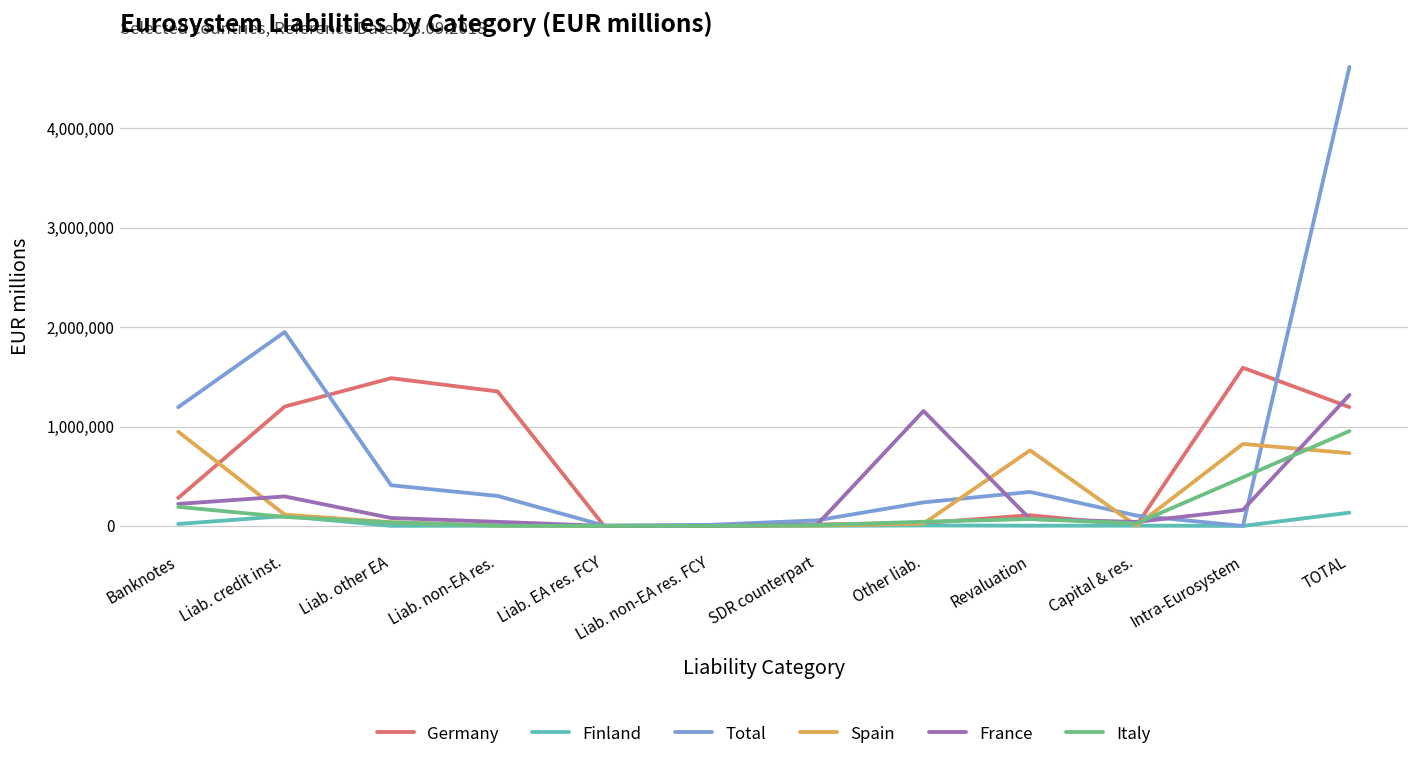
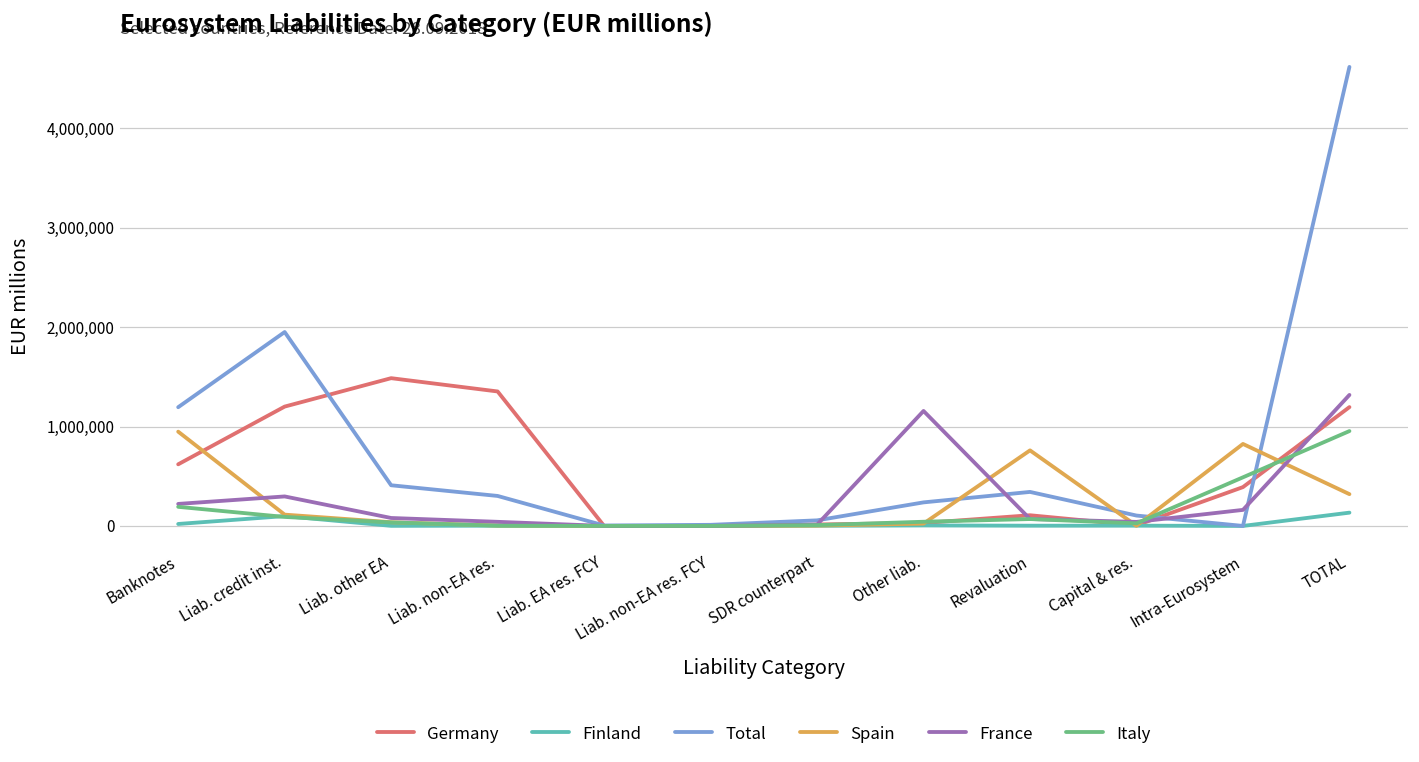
Germany, Banknotes: 300,000 -> 600,000
Germany, Intra-Eurosystem: 1,600,000 -> 400,000
Spain, TOTAL: 700,000 -> 300,000
